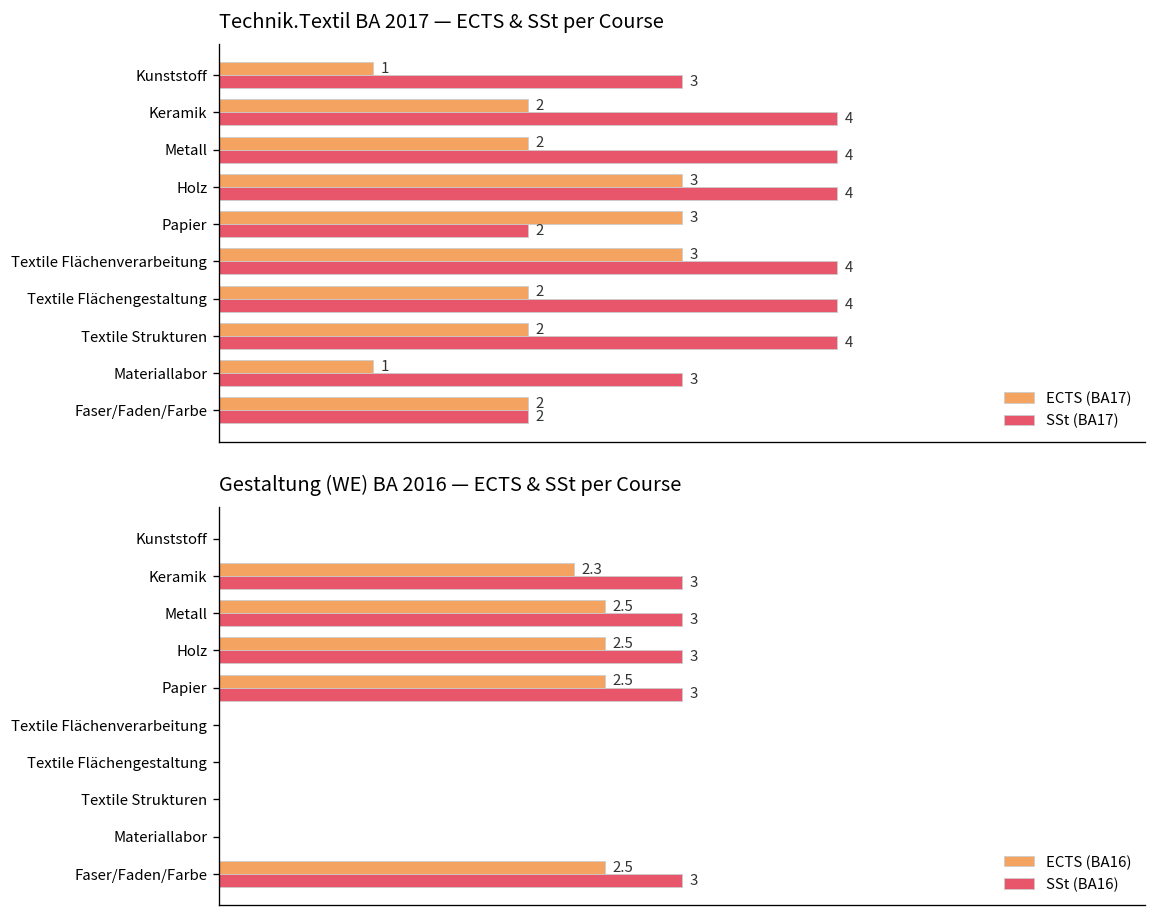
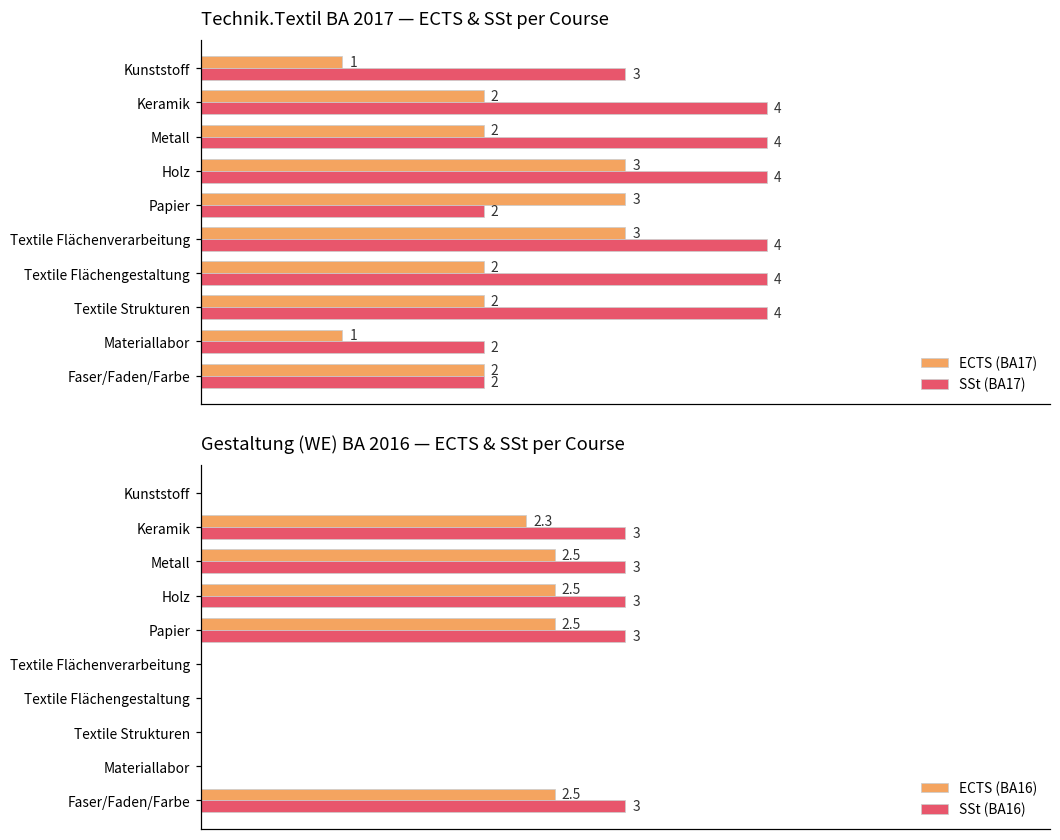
Technik.Textil BA 2017 — ECTS & SSt per Course, SSt (BA17), Materiallabor: 3 -> 2
